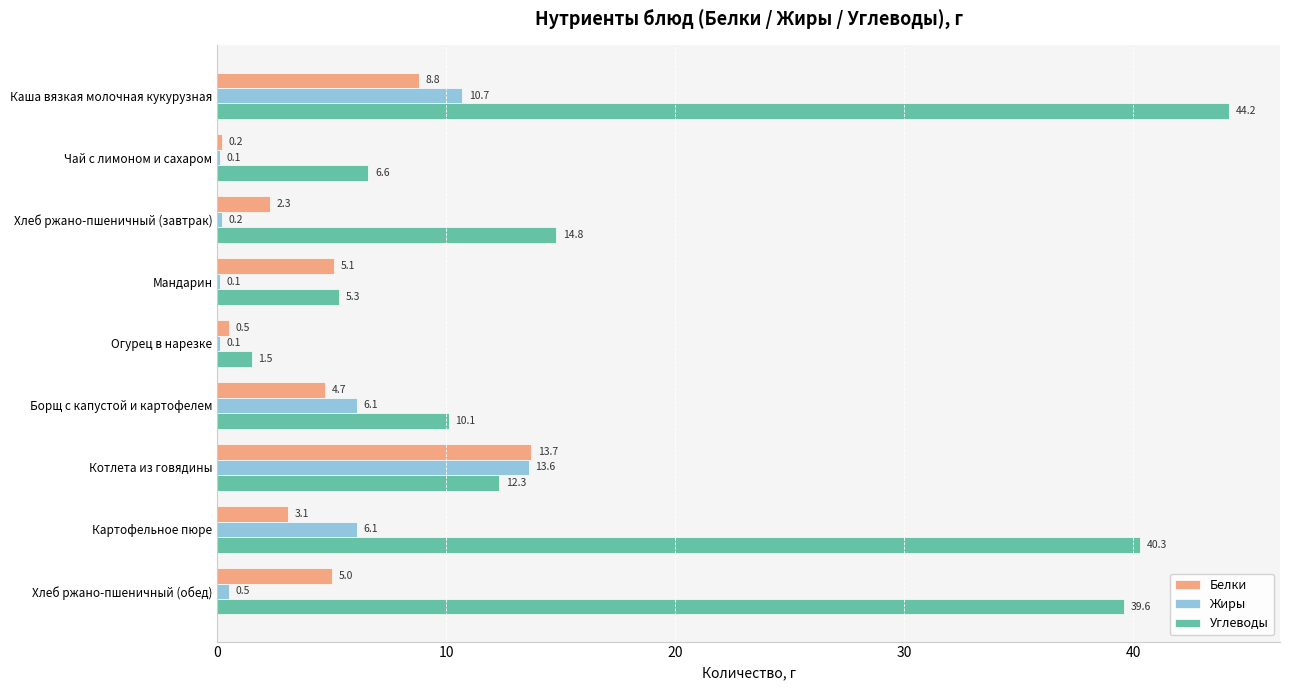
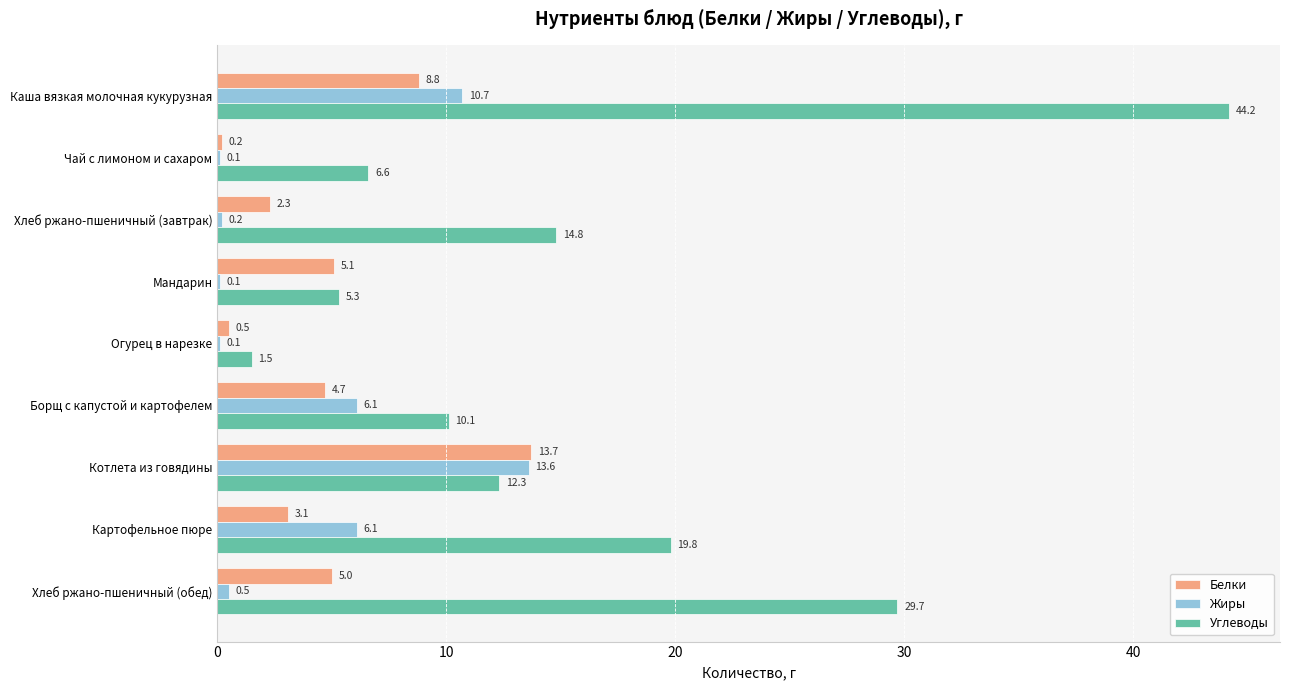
Углеводы, Картофельное пюре: 40.3 -> 19.8
Углеводы, Хлеб ржано-пшеничный (обед): 39.6 -> 29.7
